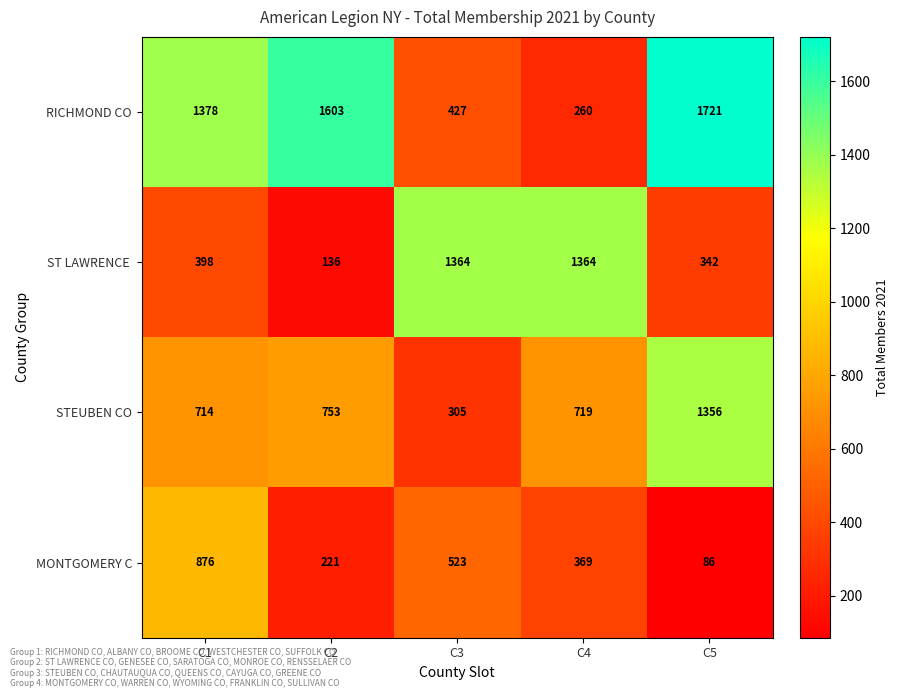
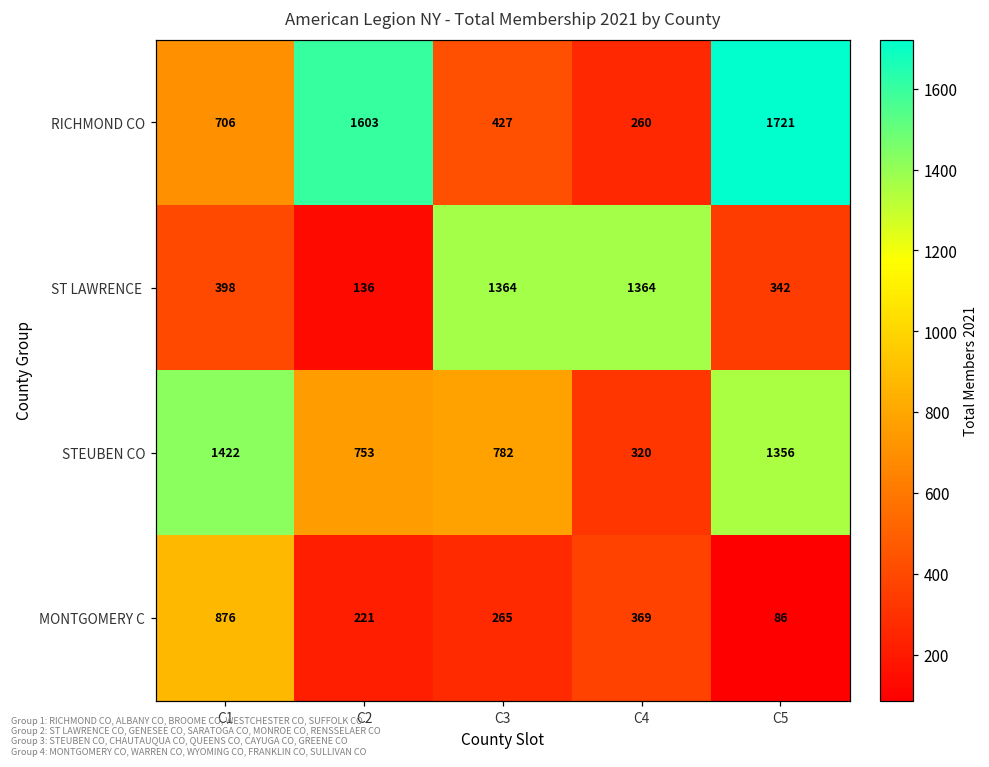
RICHMOND CO, C1: 1378 -> 706
STEUBEN CO, C1: 714 -> 1422
STEUBEN CO, C3: 305 -> 782
STEUBEN CO, C4: 719 -> 320
MONTGOMERY C, C3: 523 -> 265
